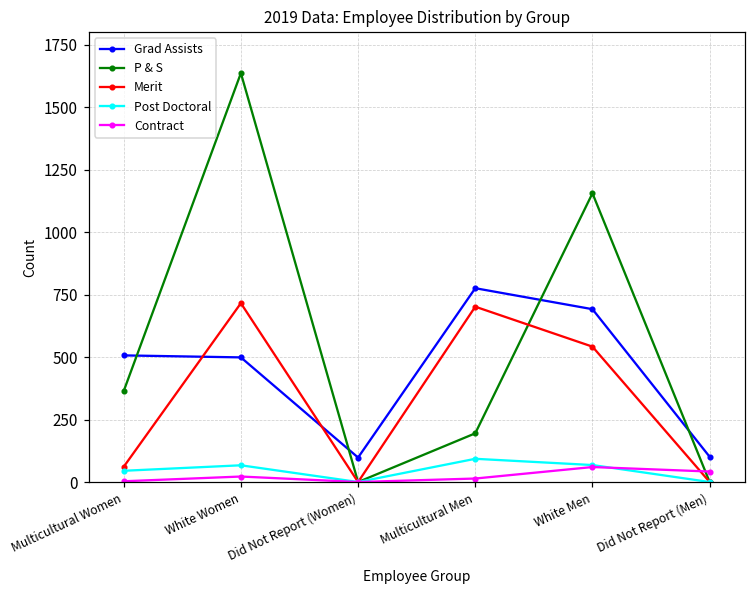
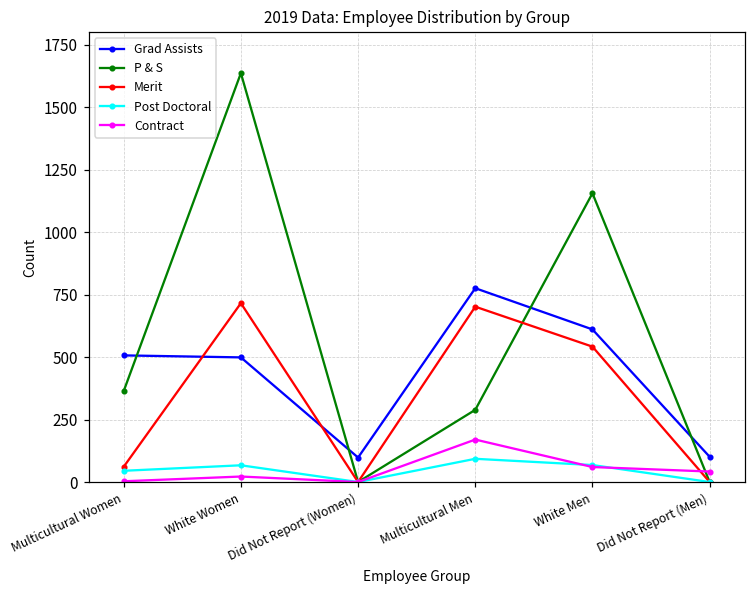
P & S, Multicultural Men: 200 -> 290
Contract, Multicultural Men: 10 -> 170
Grad Assists, White Men: 690 -> 610
